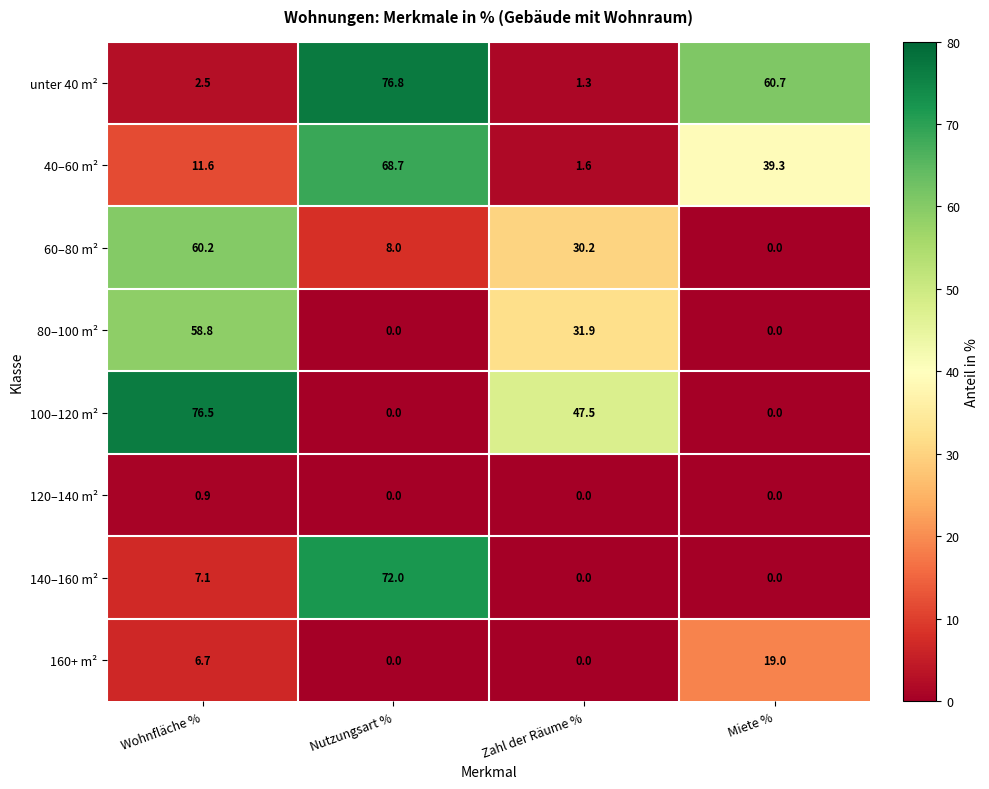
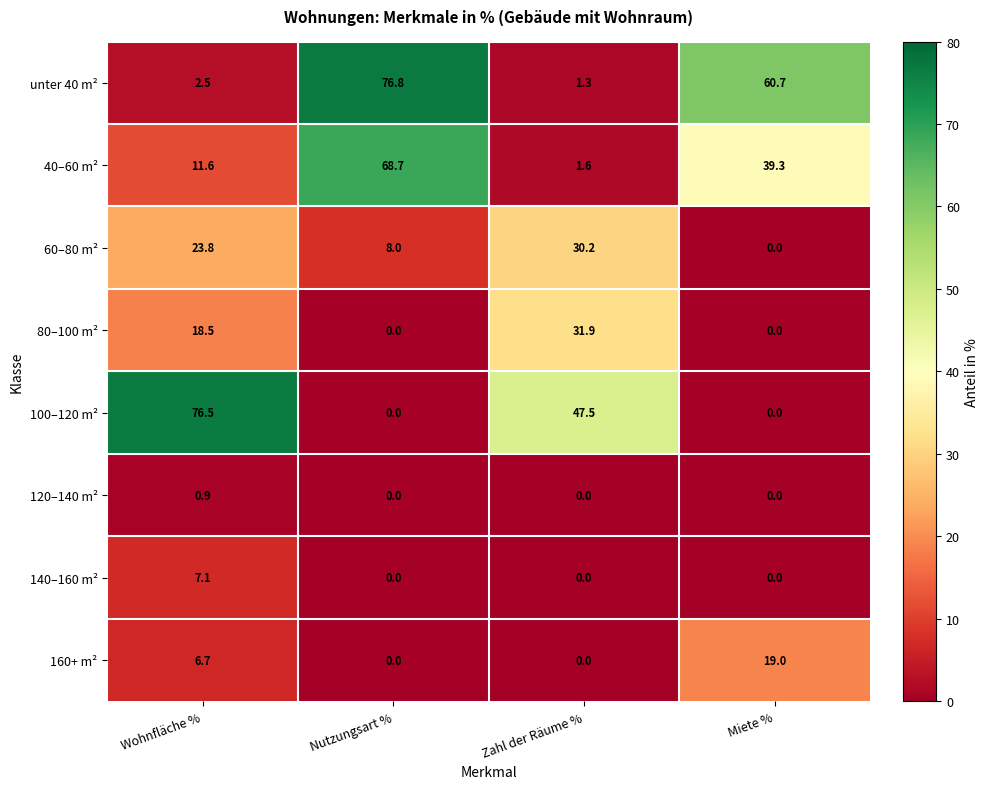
60–80 m², Wohnfläche %: 60.2 -> 23.8
80–100 m², Wohnfläche %: 58.8 -> 18.5
140–160 m², Nutzungsart %: 72.0 -> 0.0
